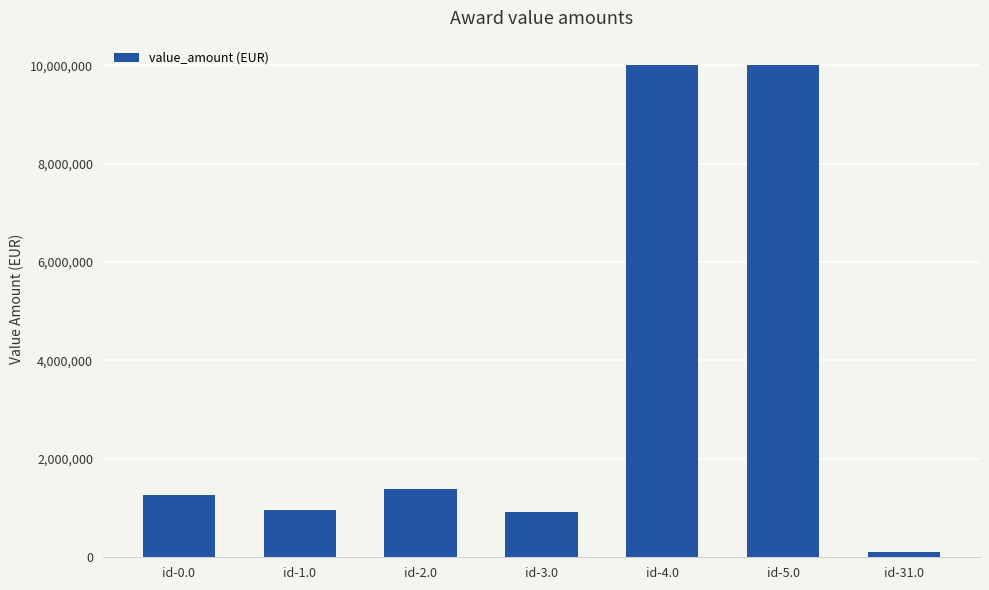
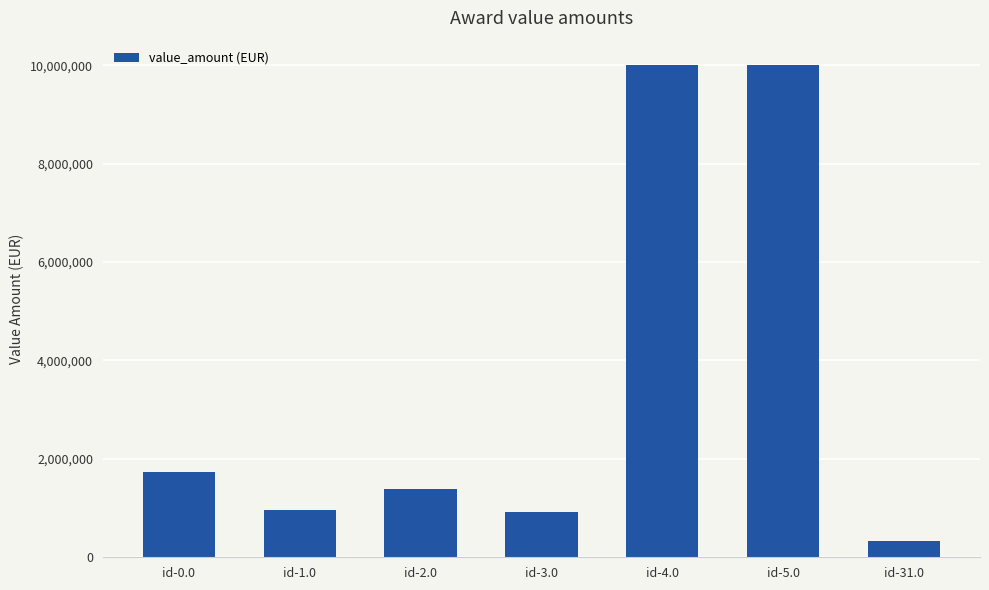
id-0.0: 1,300,000 -> 1,700,000
id-31.0: 100,000 -> 300,000
